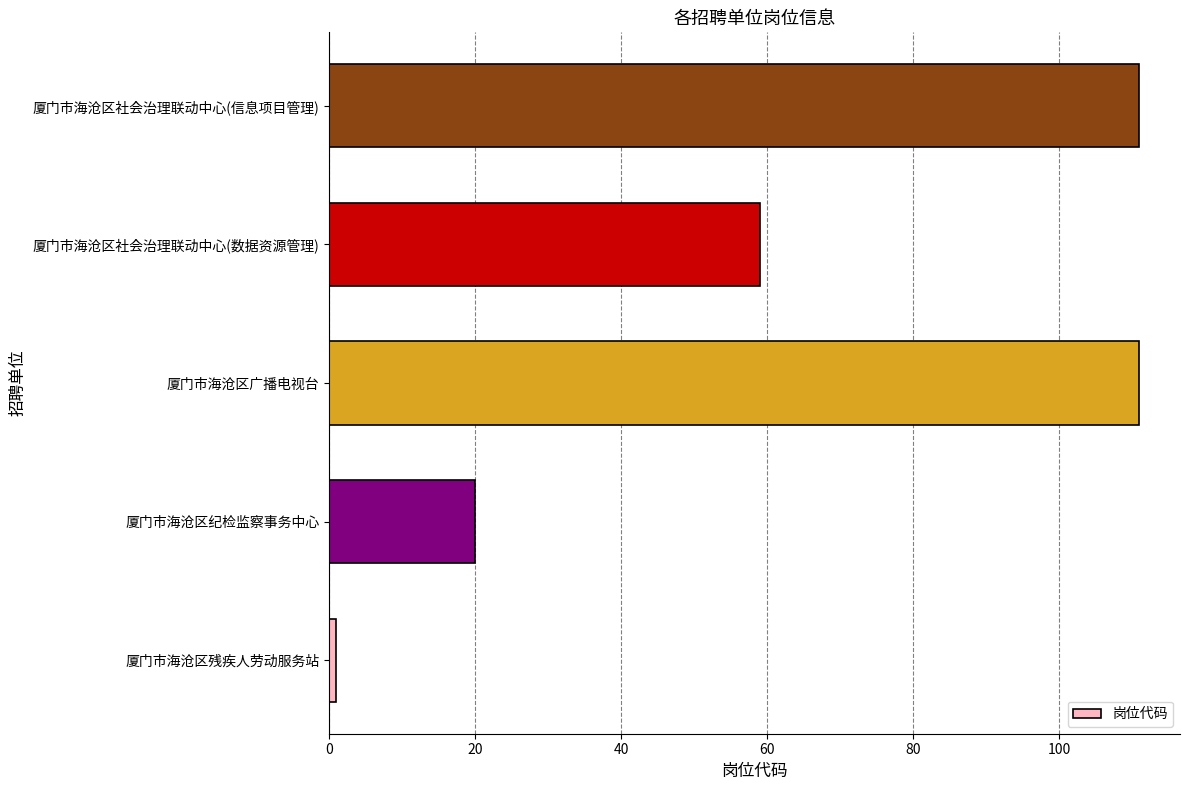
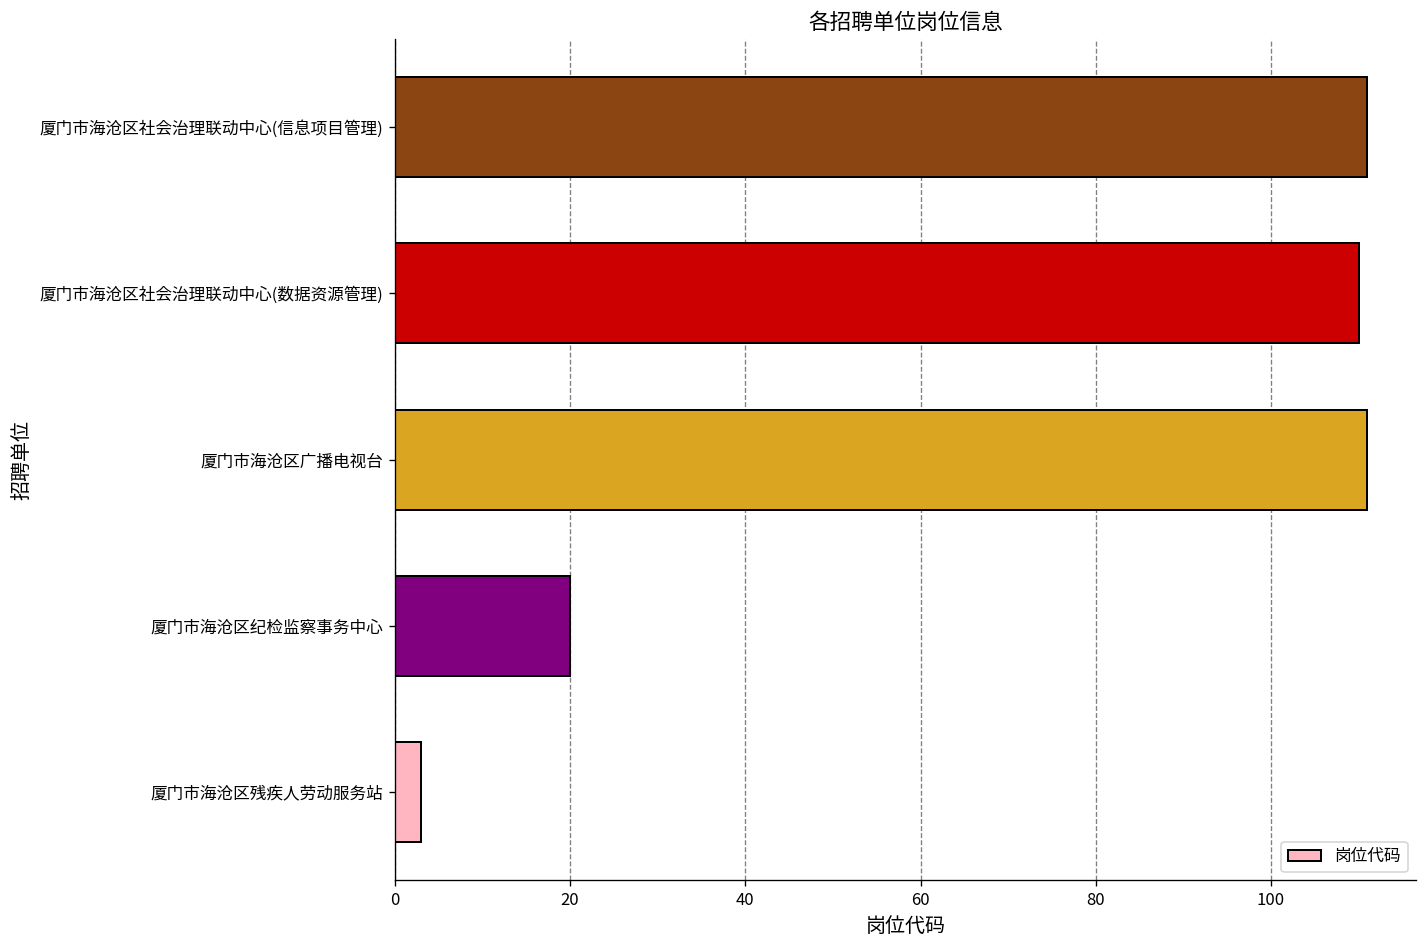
厦门市海沧区社会治理联动中心(数据资源管理): 59 -> 110
厦门市海沧区残疾人劳动服务站: 1 -> 3
